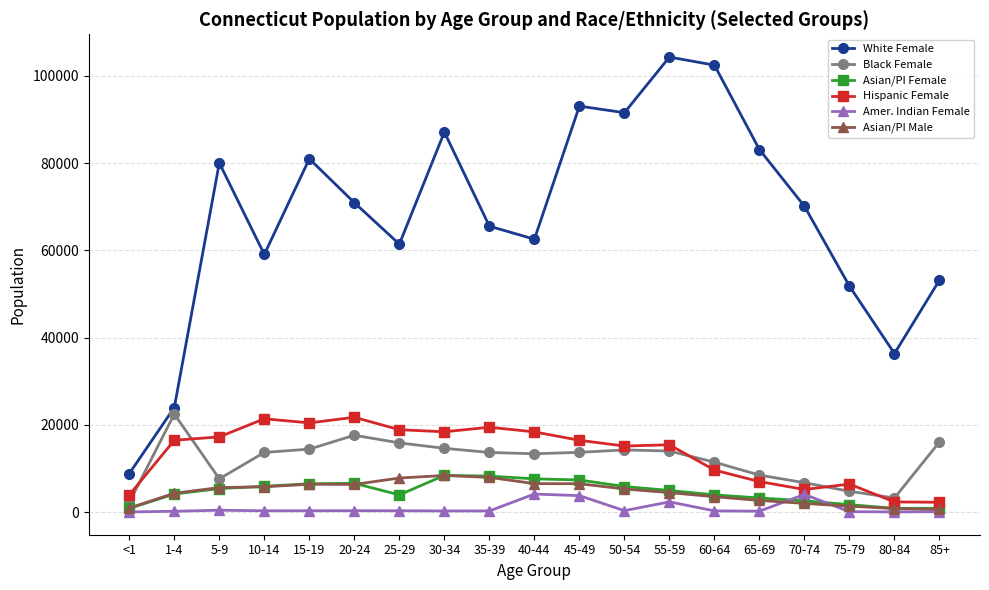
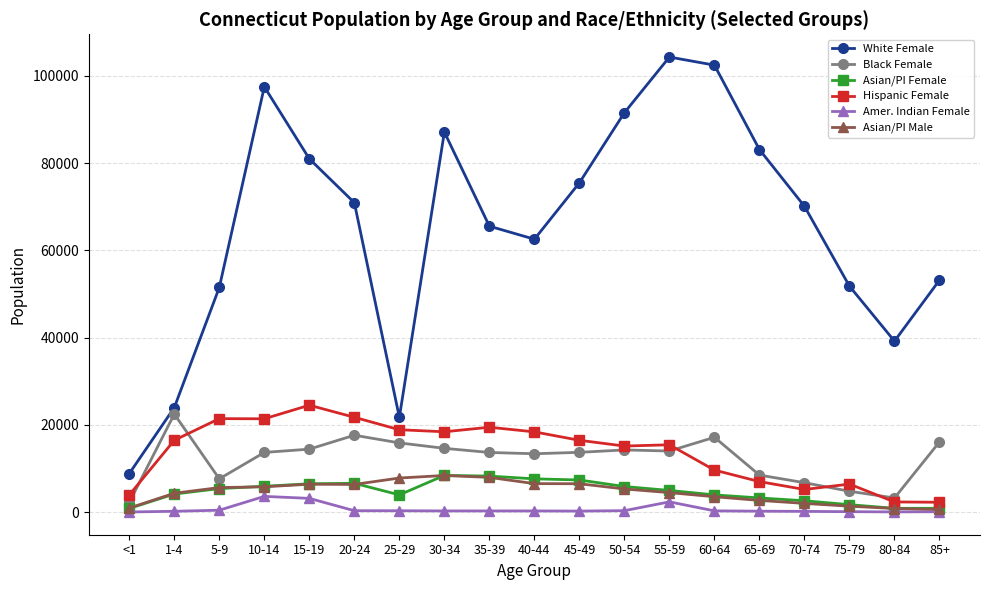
White Female, 5-9: 80000 -> 52000
Hispanic Female, 5-9: 17000 -> 21000
White Female, 10-14: 59000 -> 97000
Amer. Indian Female, 10-14: 0 -> 4000
Hispanic Female, 15-19: 20000 -> 25000
Amer. Indian Female, 15-19: 0 -> 3000
White Female, 25-29: 61000 -> 22000
Amer. Indian Female, 40-44: 4000 -> 0
White Female, 45-49: 93000 -> 75000
Amer. Indian Female, 45-49: 4000 -> 0
Black Female, 60-64: 11000 -> 17000
Amer. Indian Female, 70-74: 4000 -> 0
White Female, 80-84: 36000 -> 39000
